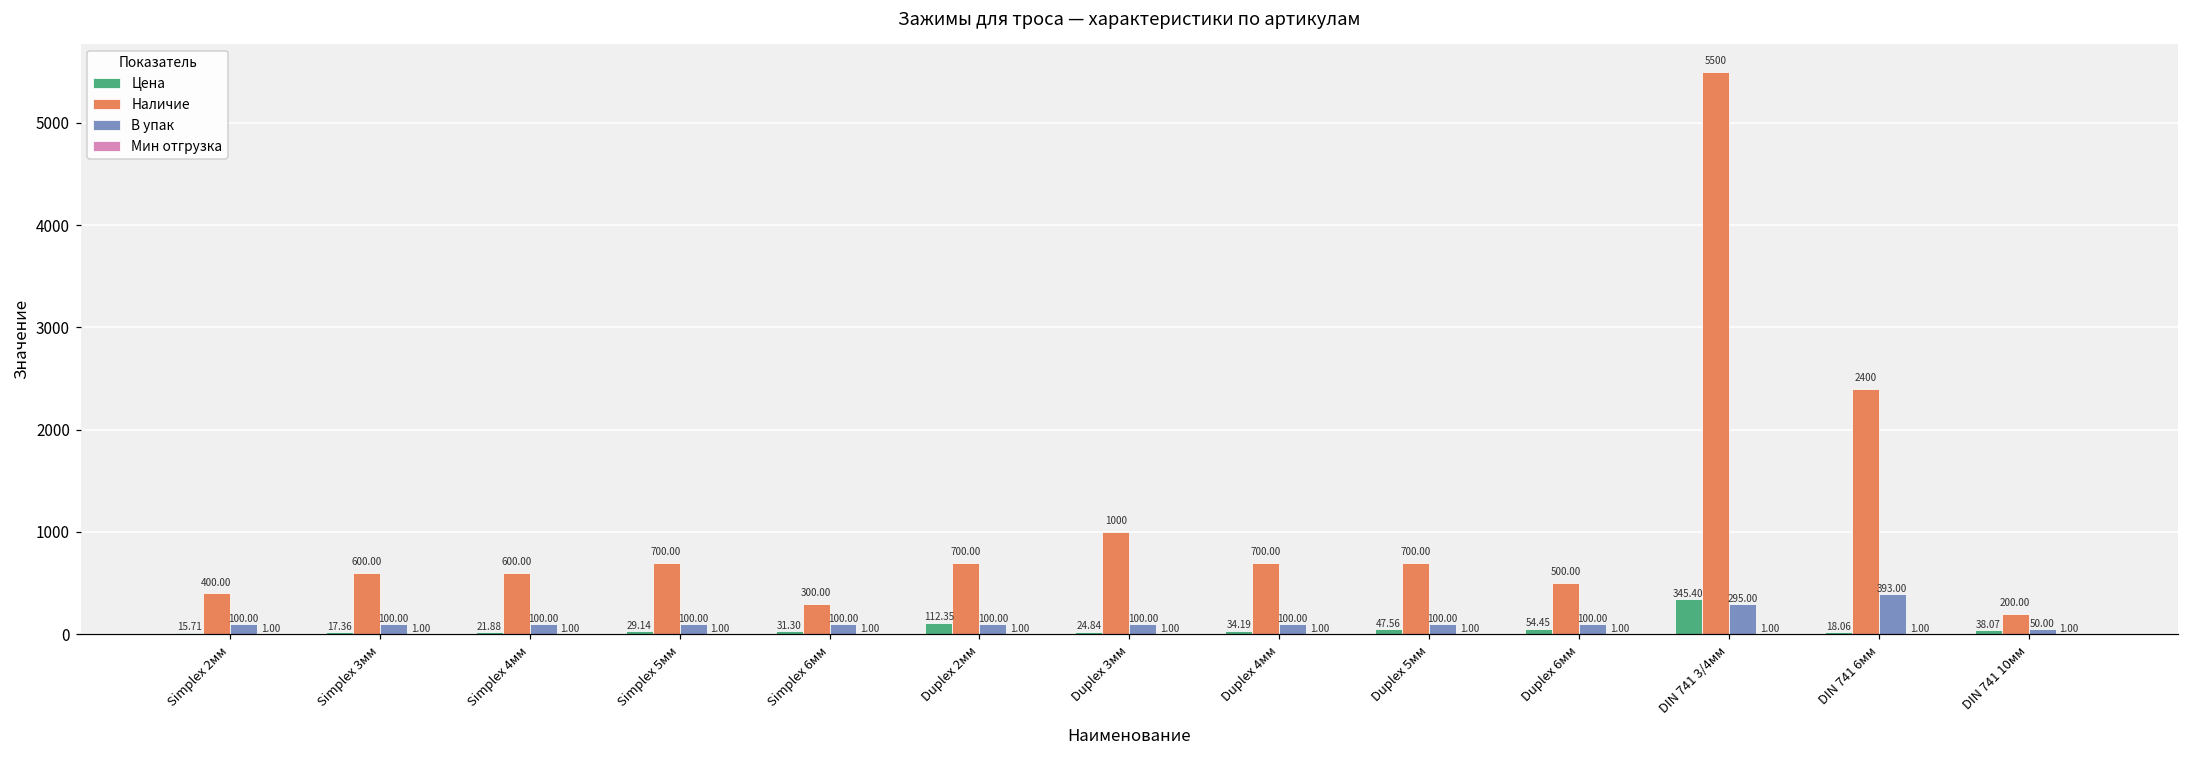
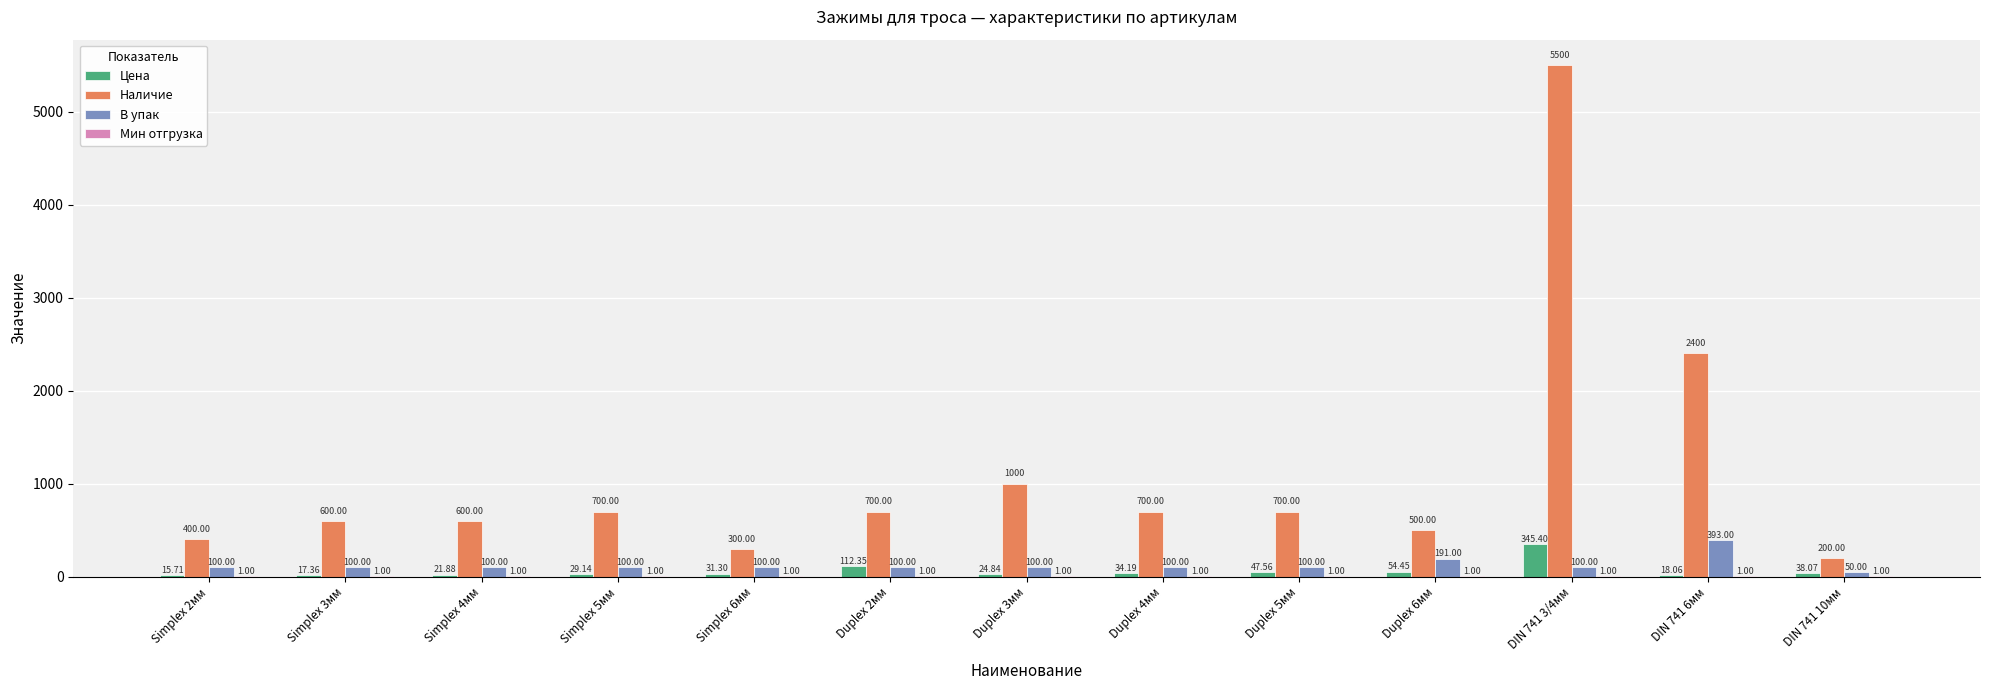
В упак, Duplex 6мм: 100.00 -> 191.00
В упак, DIN 741 3/4мм: 295.00 -> 100.00
